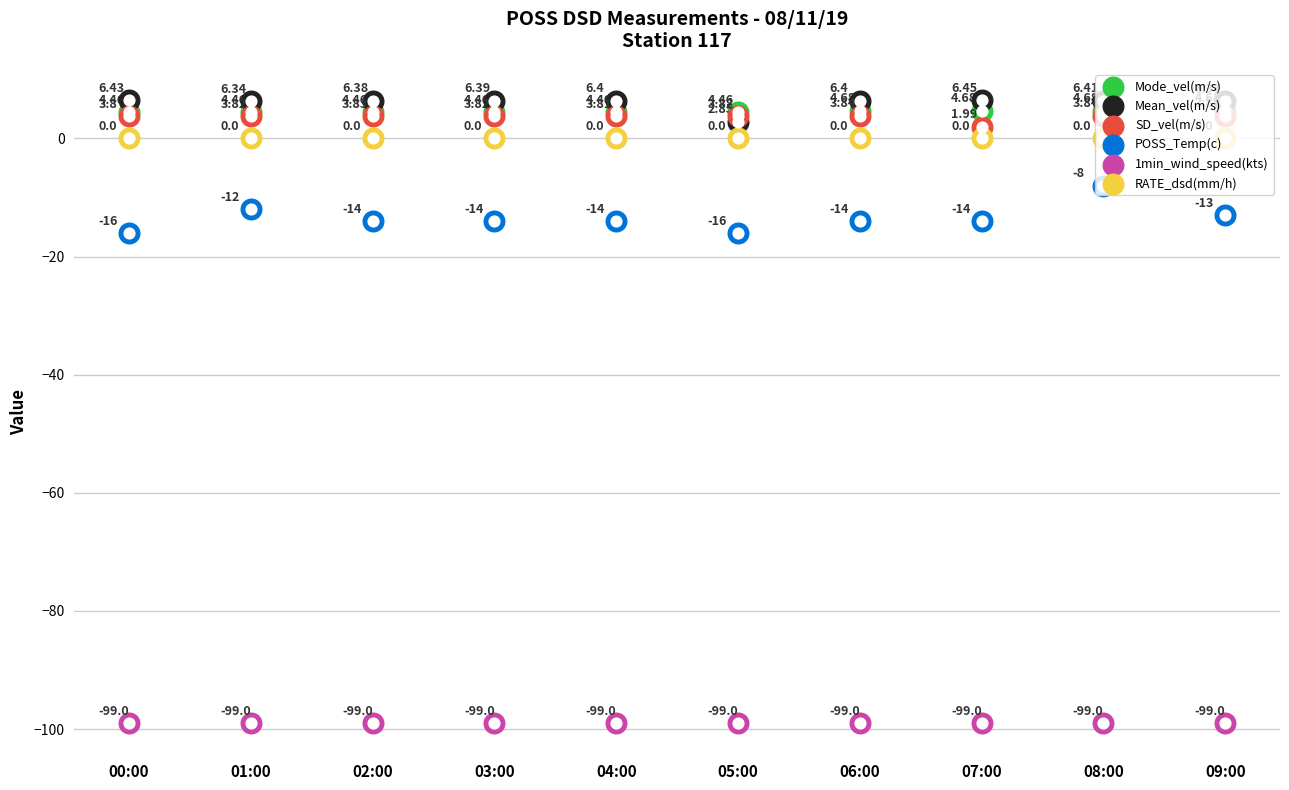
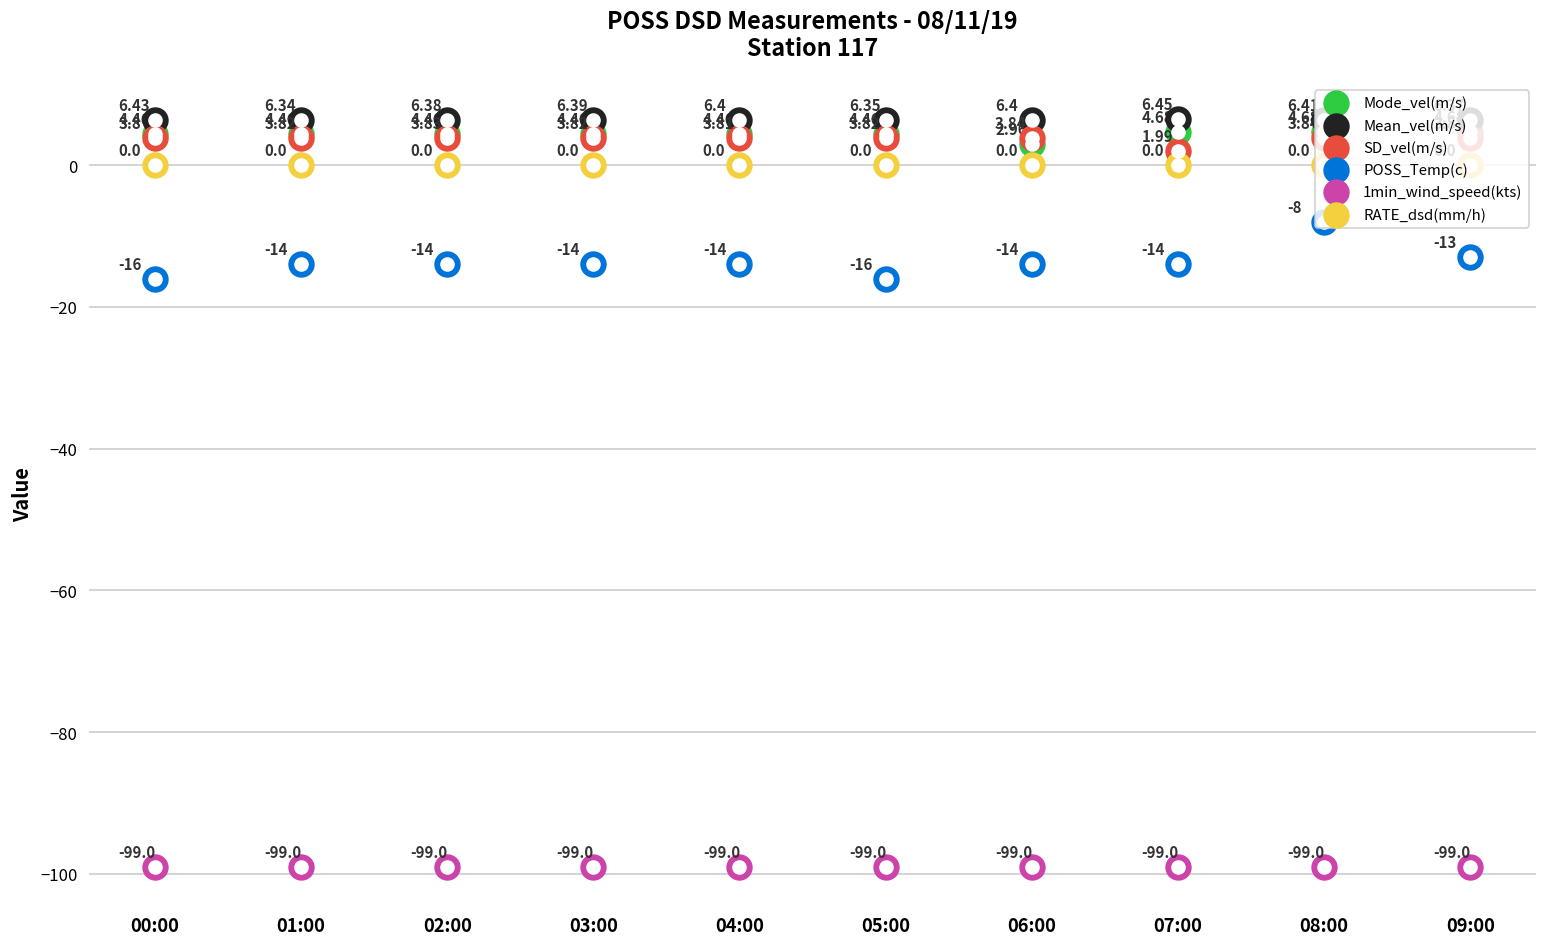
POSS_Temp(c), 01:00: -12 -> -14
Mean_vel(m/s), 05:00: 2.85 -> 6.35
Mode_vel(m/s), 06:00: 4.68 -> 2.96
